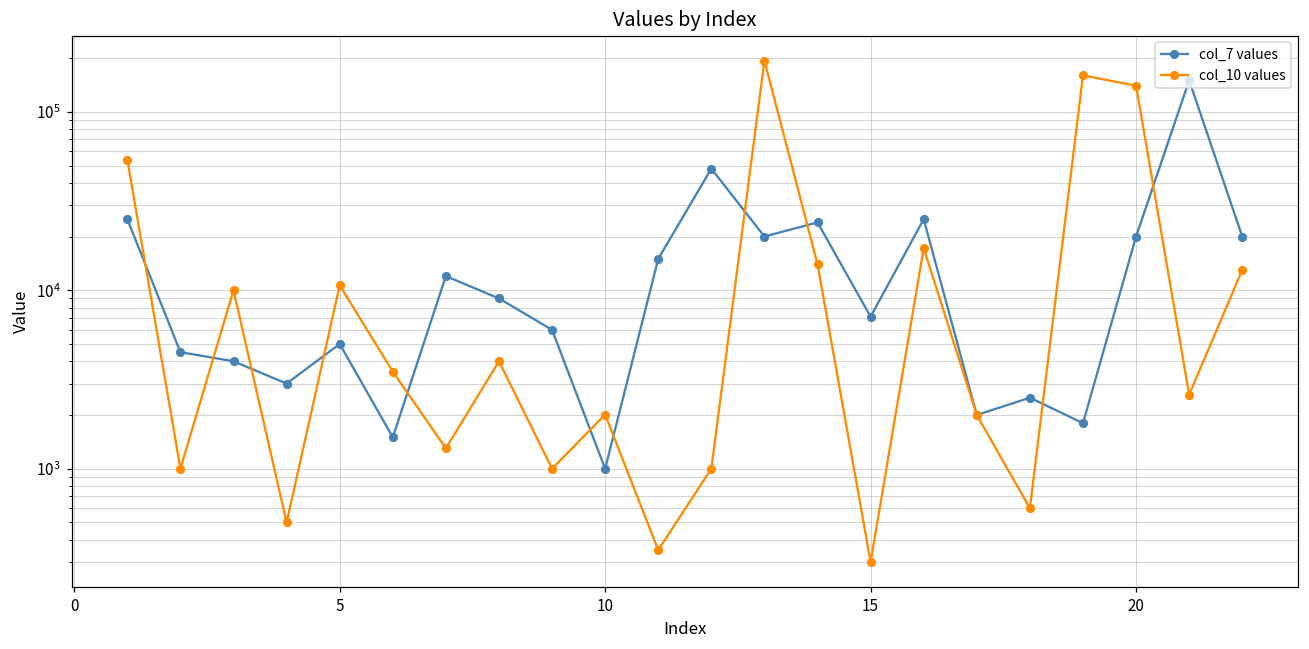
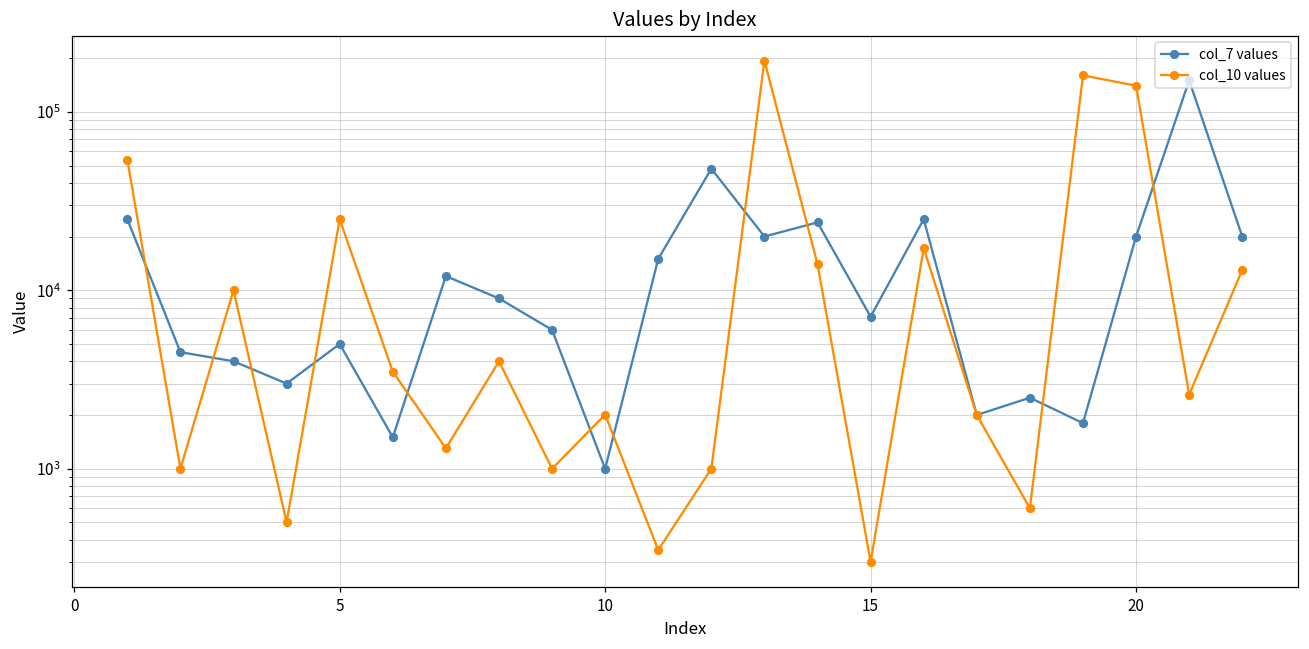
col_10 values, 5: 11000 -> 25000
